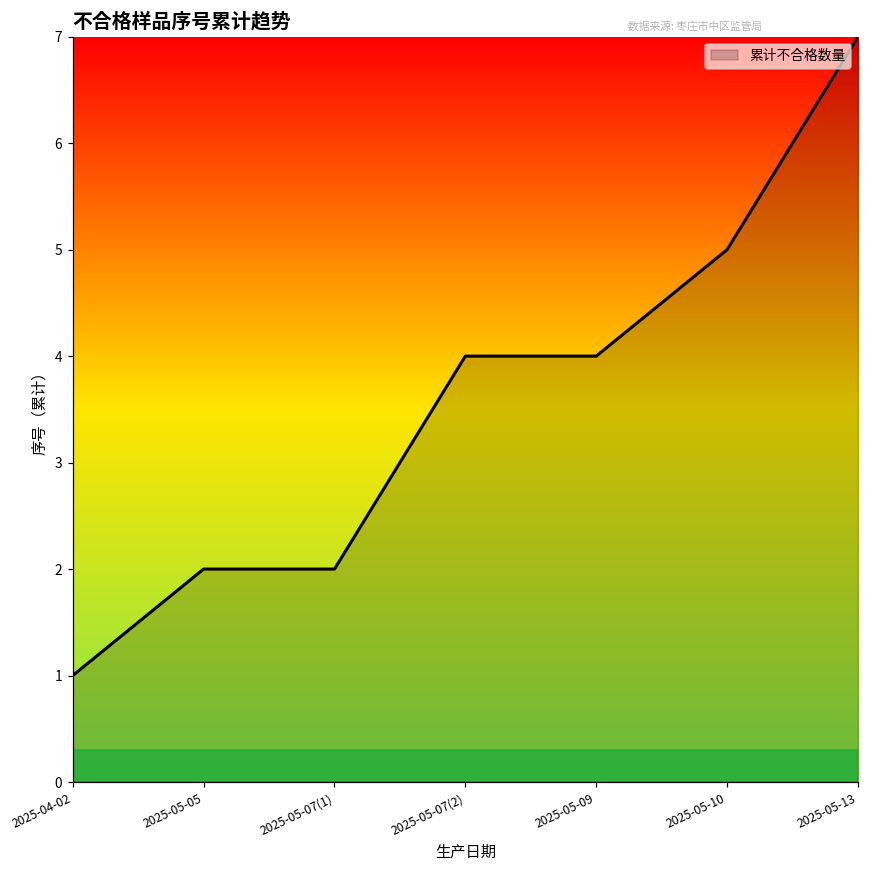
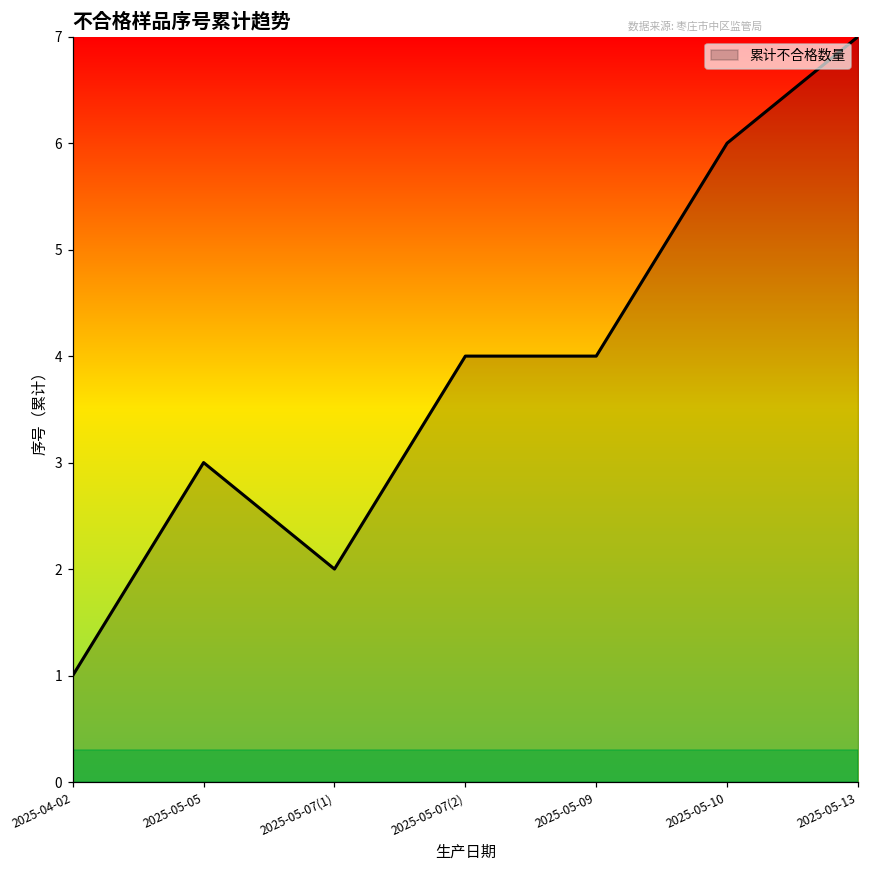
2025-05-05: 2 -> 3
2025-05-10: 5 -> 6
